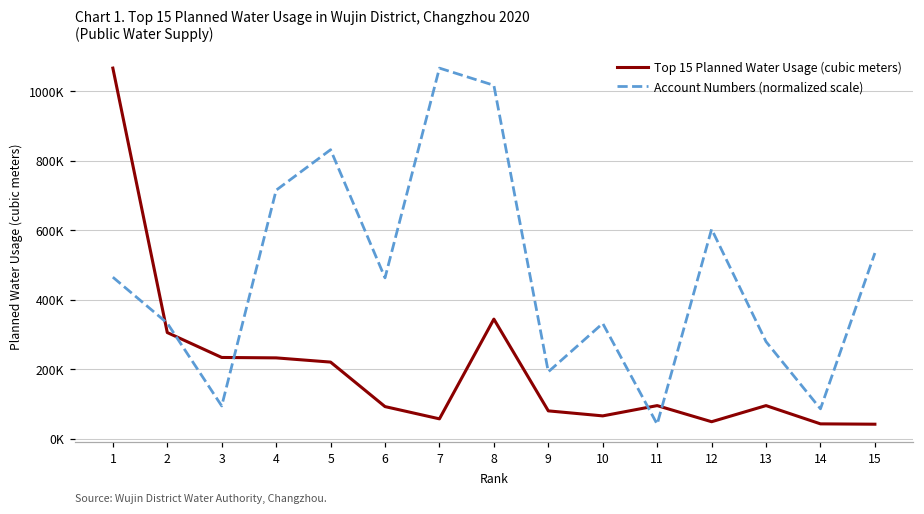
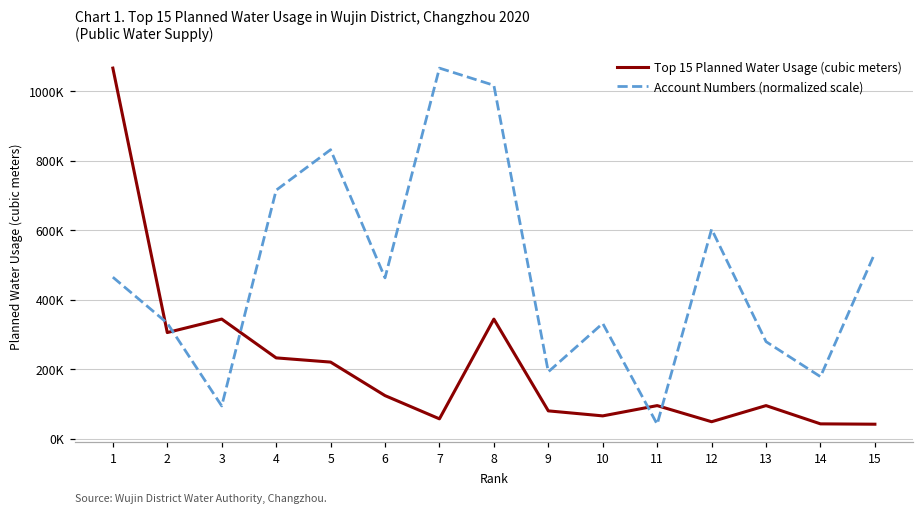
Top 15 Planned Water Usage (cubic meters), 3: 230000 -> 340000
Top 15 Planned Water Usage (cubic meters), 6: 90000 -> 120000
Account Numbers (normalized scale), 14: 90000 -> 180000
